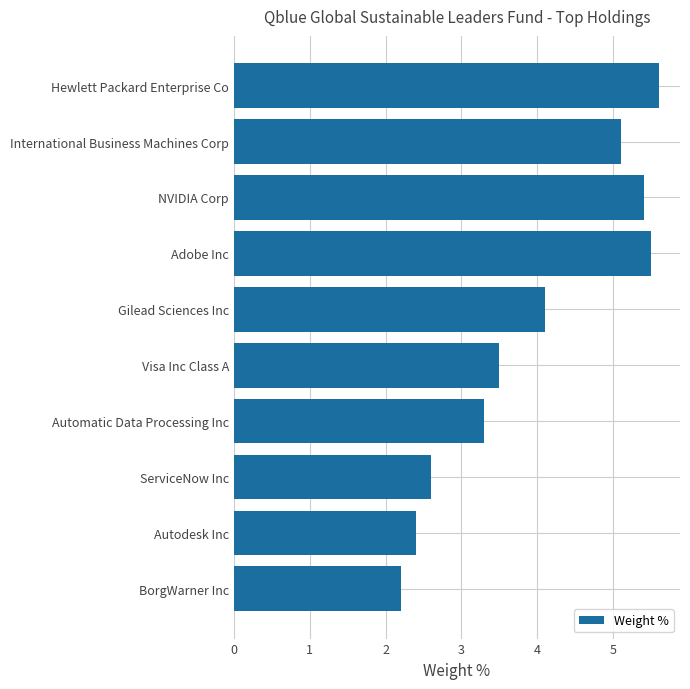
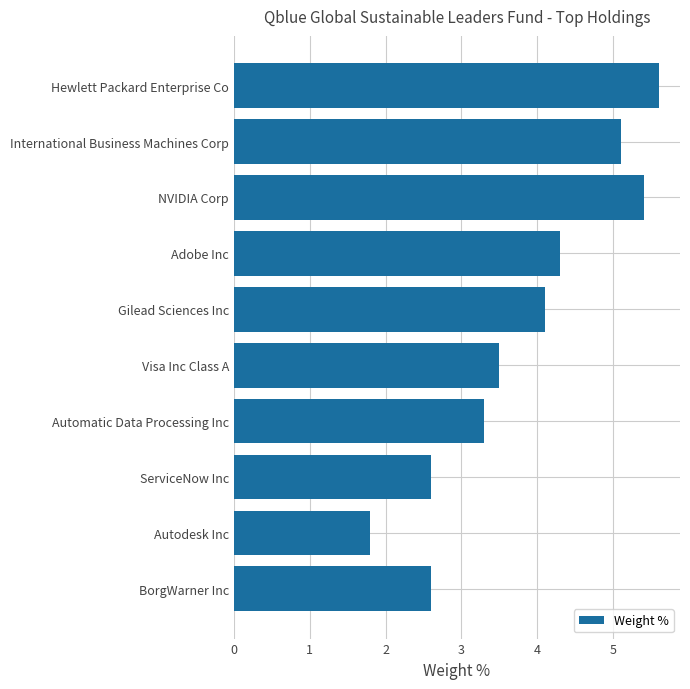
Adobe Inc: 5.5 -> 4.3
Autodesk Inc: 2.4 -> 1.8
BorgWarner Inc: 2.2 -> 2.6
